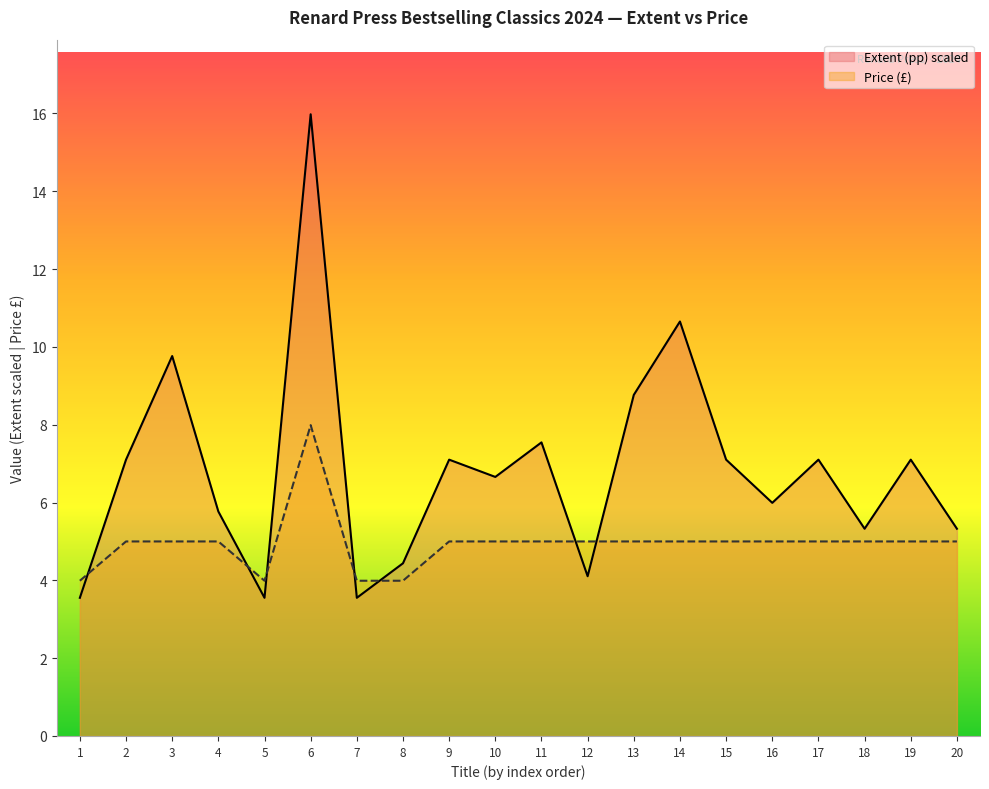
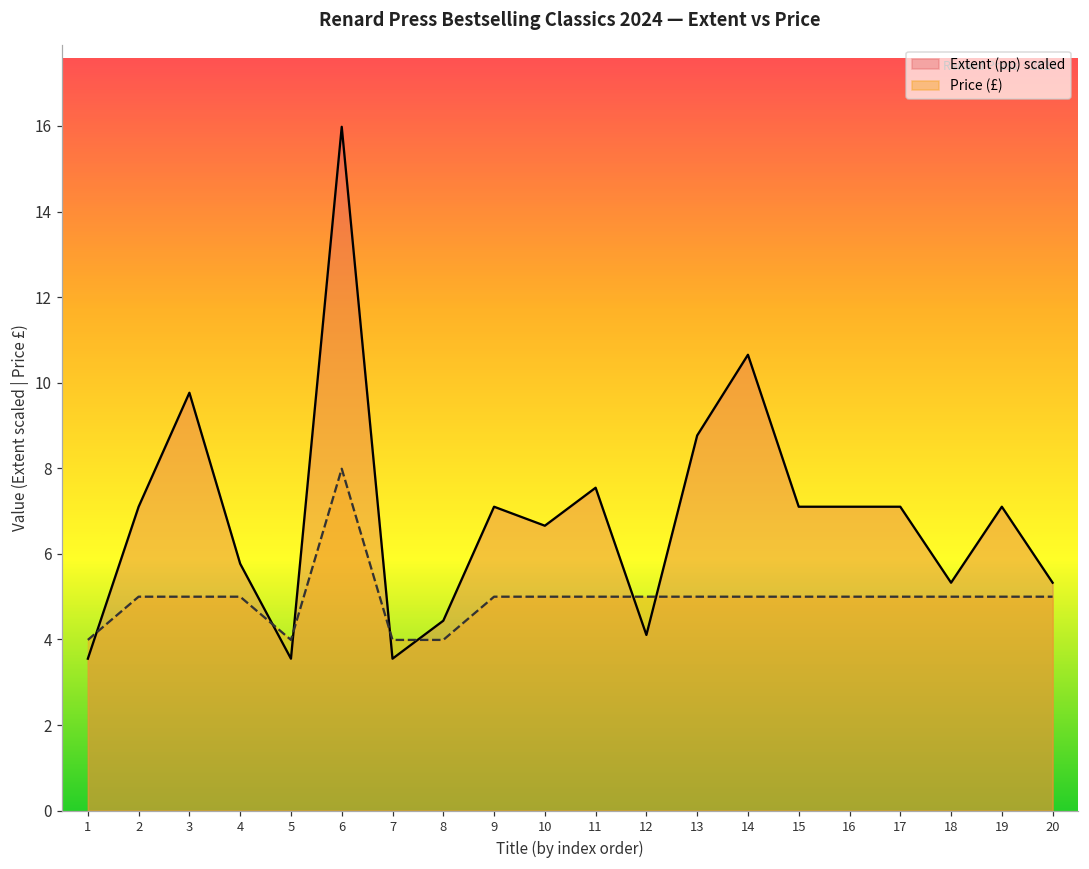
Extent (pp) scaled, 16: 6.0 -> 7.1
